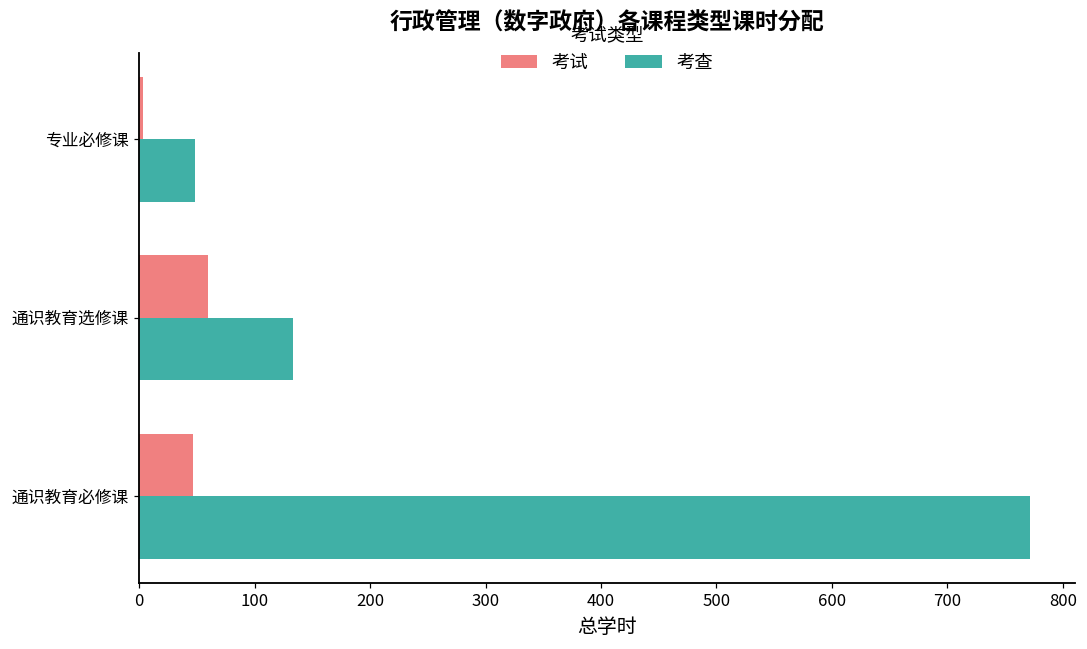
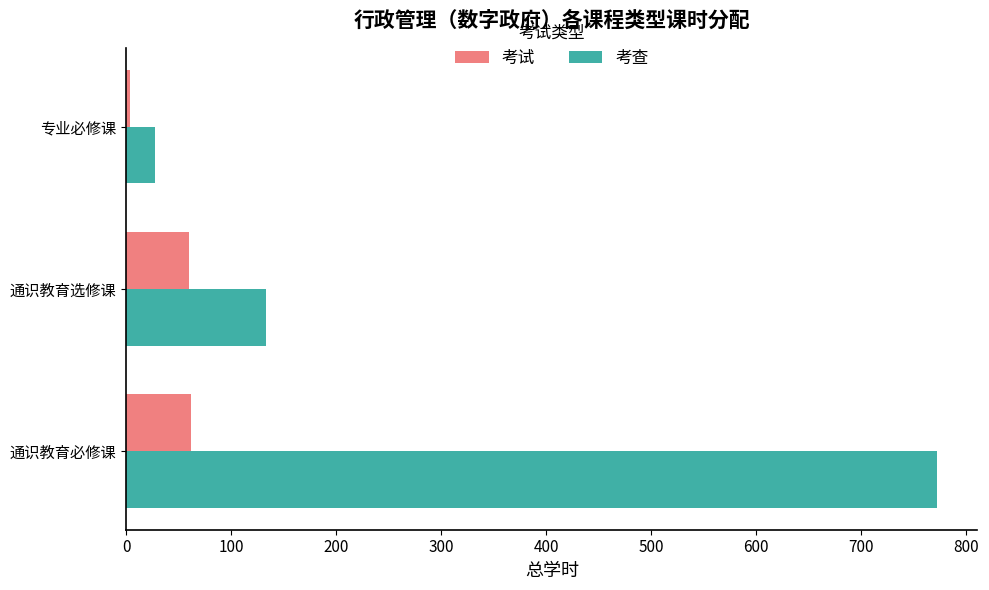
考查, 专业必修课: 48 -> 27
考试, 通识教育必修课: 47 -> 61
